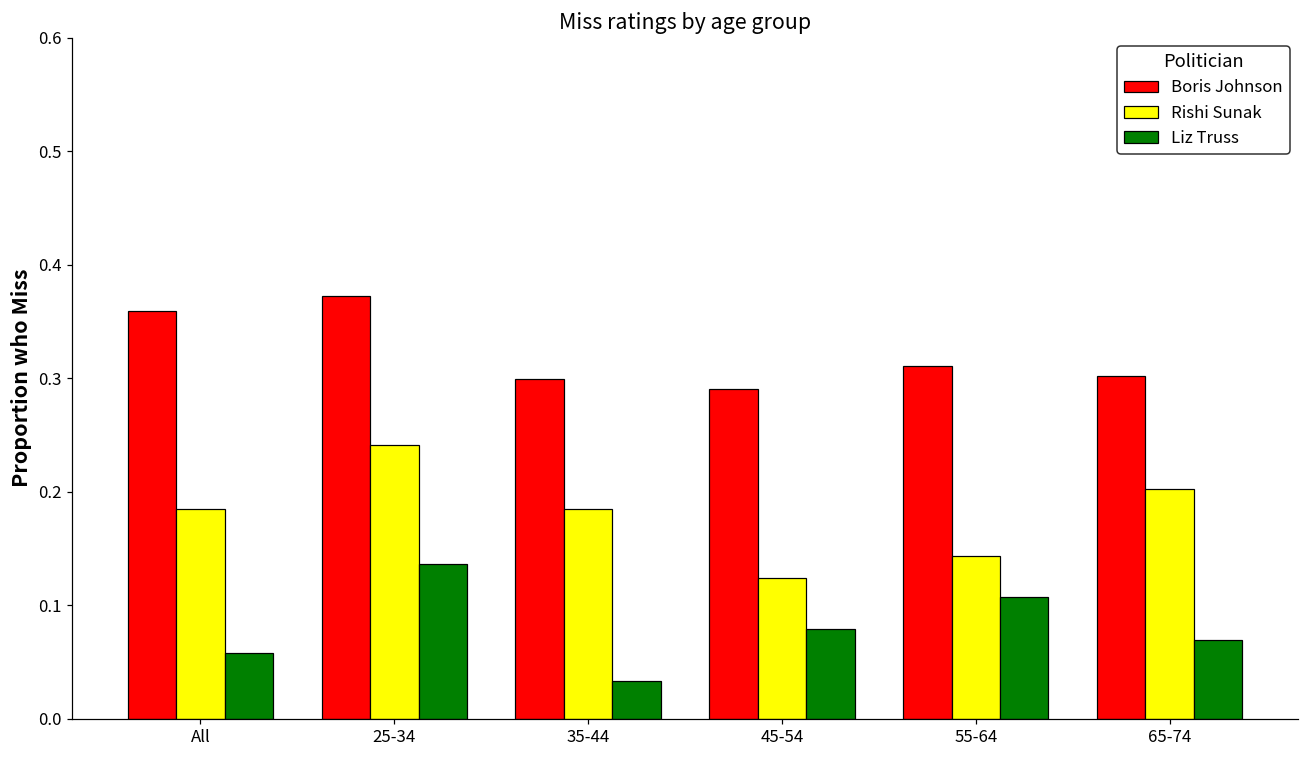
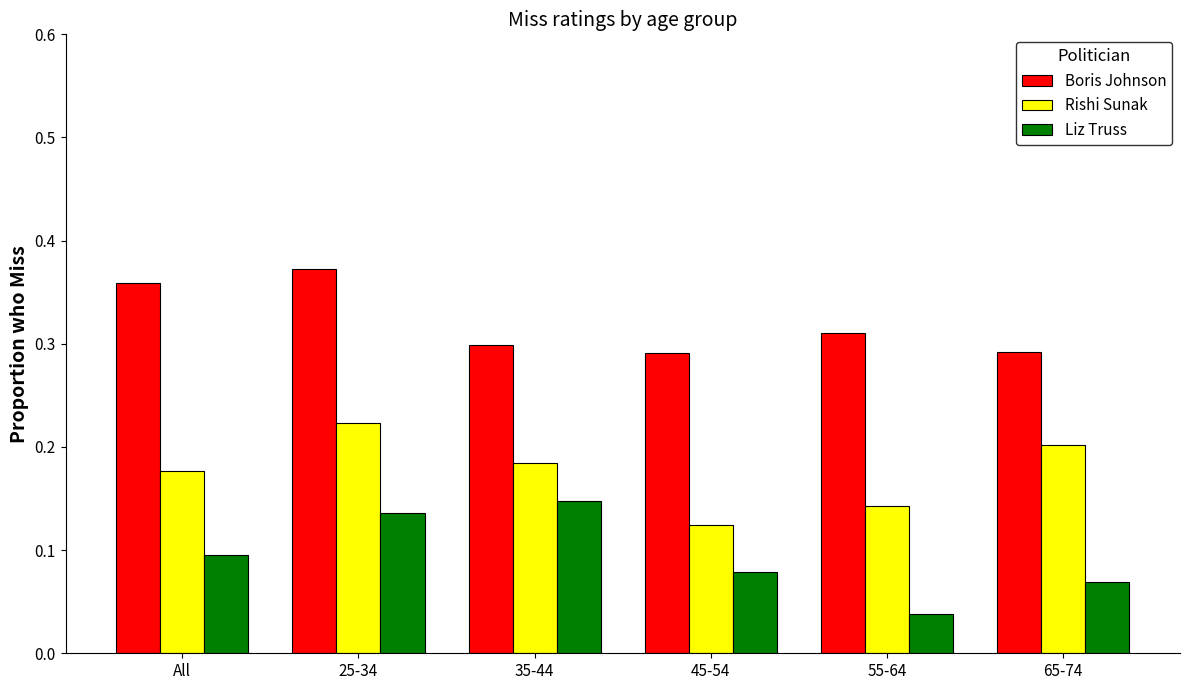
Rishi Sunak, All: 0.185 -> 0.177
Liz Truss, All: 0.058 -> 0.095
Rishi Sunak, 25-34: 0.241 -> 0.223
Liz Truss, 35-44: 0.033 -> 0.147
Liz Truss, 55-64: 0.107 -> 0.038
Boris Johnson, 65-74: 0.302 -> 0.292
